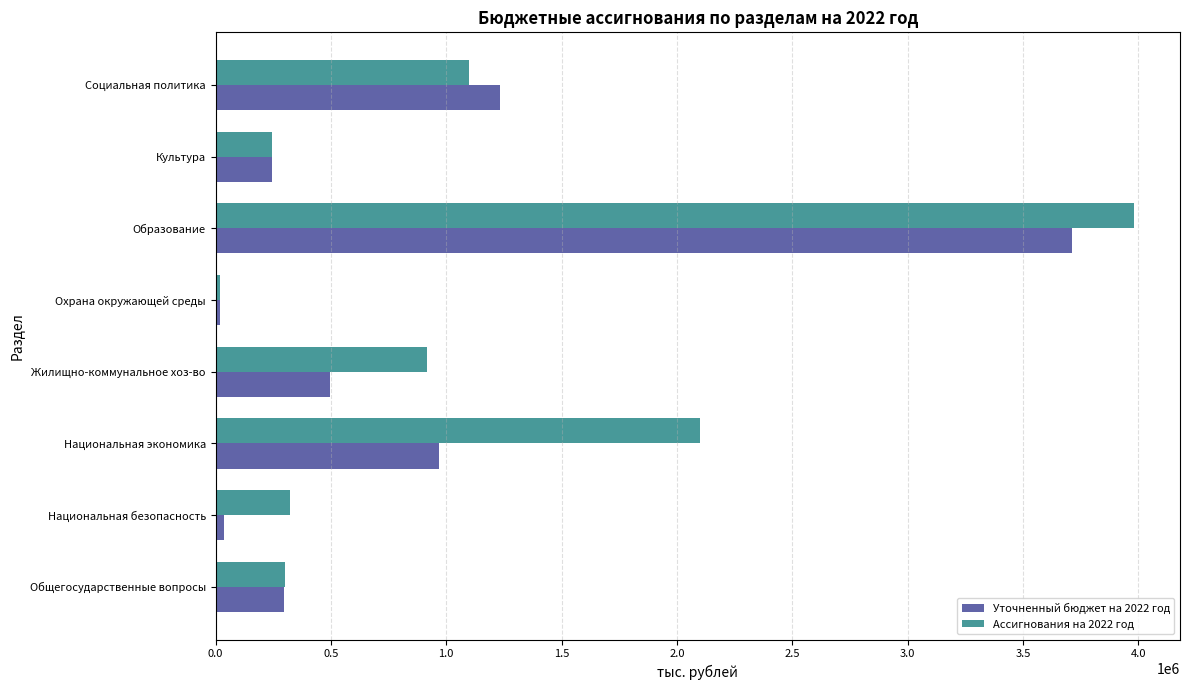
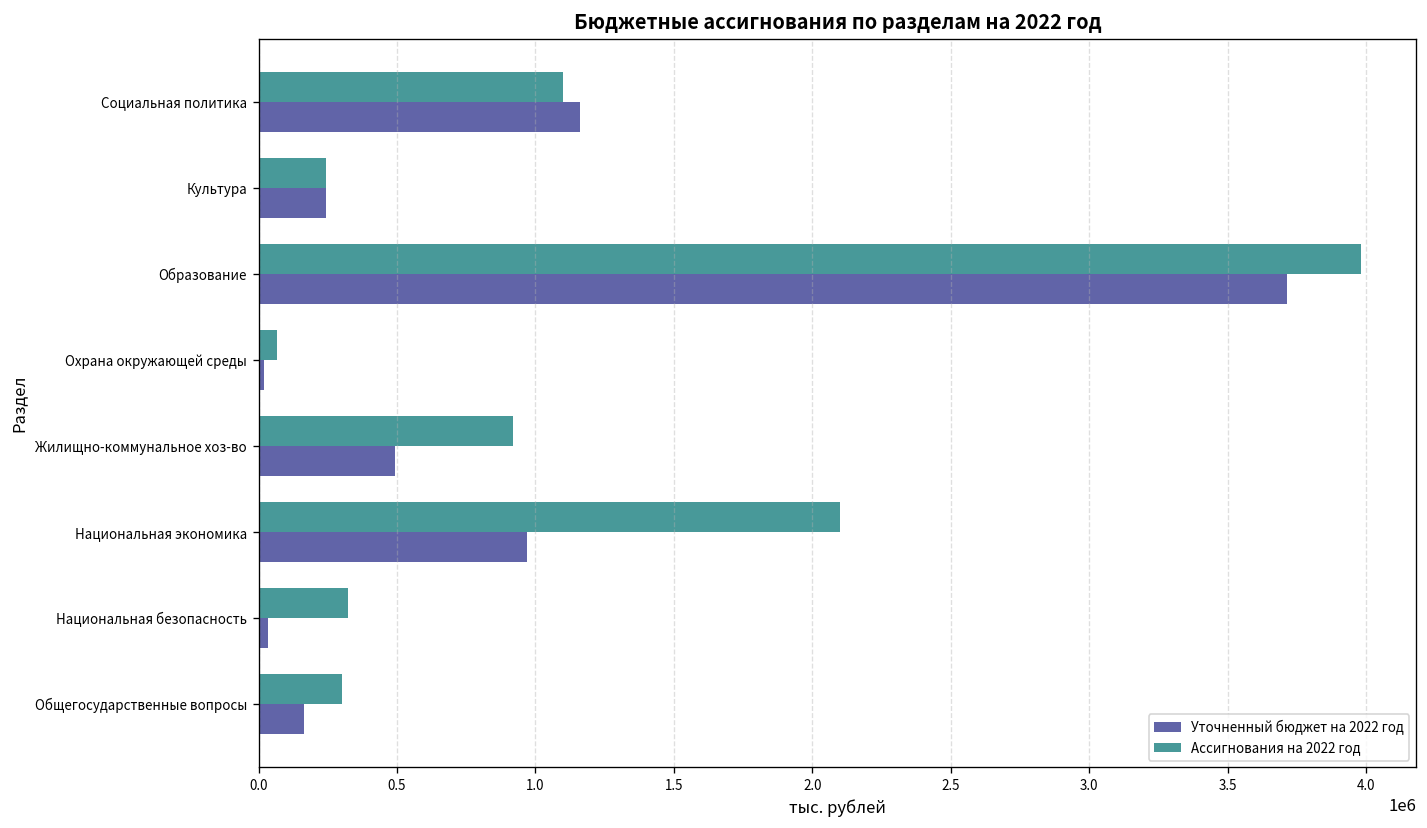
Уточненный бюджет на 2022 год, Социальная политика: 1230000 -> 1160000
Ассигнования на 2022 год, Охрана окружающей среды: 20000 -> 70000
Уточненный бюджет на 2022 год, Общегосударственные вопросы: 300000 -> 170000
